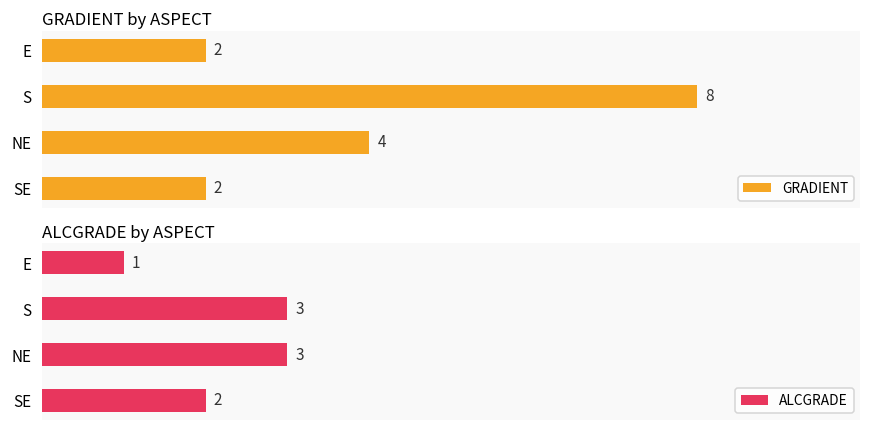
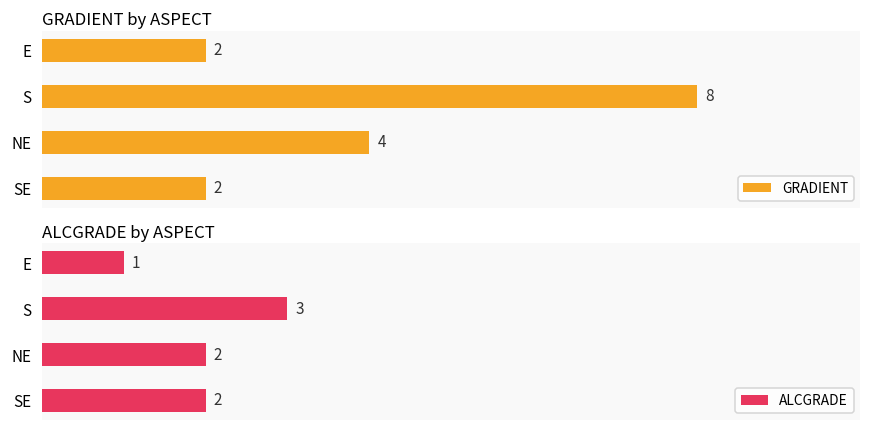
ALCGRADE by ASPECT, NE: 3 -> 2
